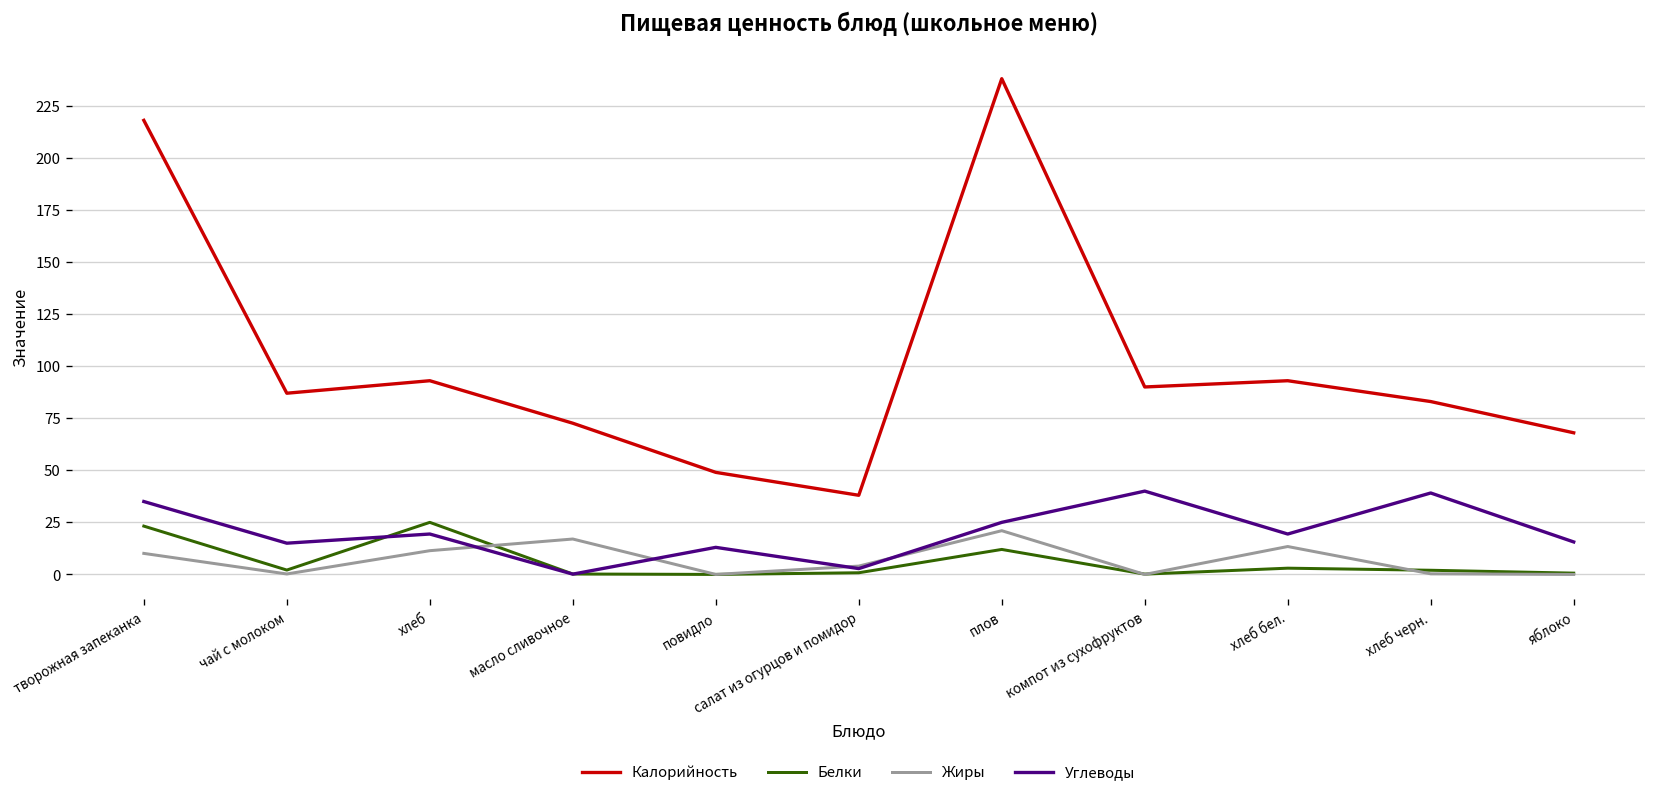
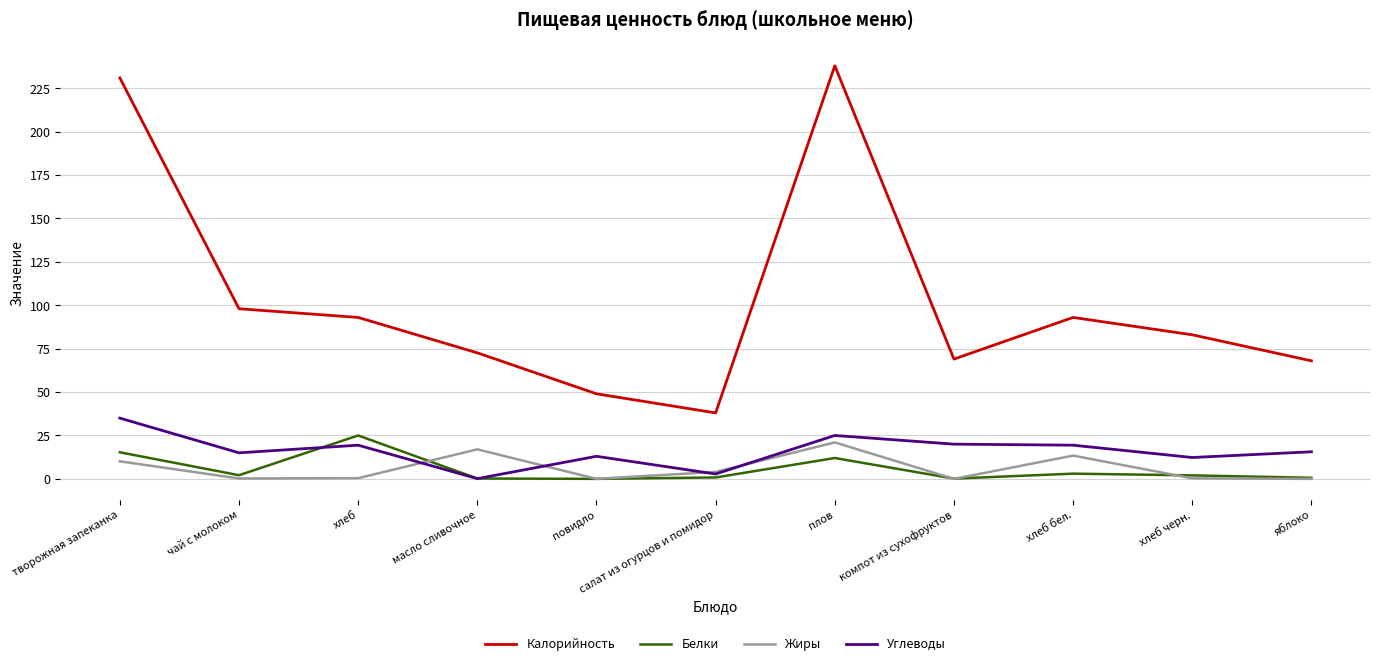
Калорийность, творожная запеканка: 218 -> 231
Белки, творожная запеканка: 23 -> 15
Калорийность, чай с молоком: 87 -> 98
Жиры, хлеб: 11 -> 0
Калорийность, компот из сухофруктов: 90 -> 69
Углеводы, компот из сухофруктов: 40 -> 20
Углеводы, хлеб черн.: 39 -> 12
